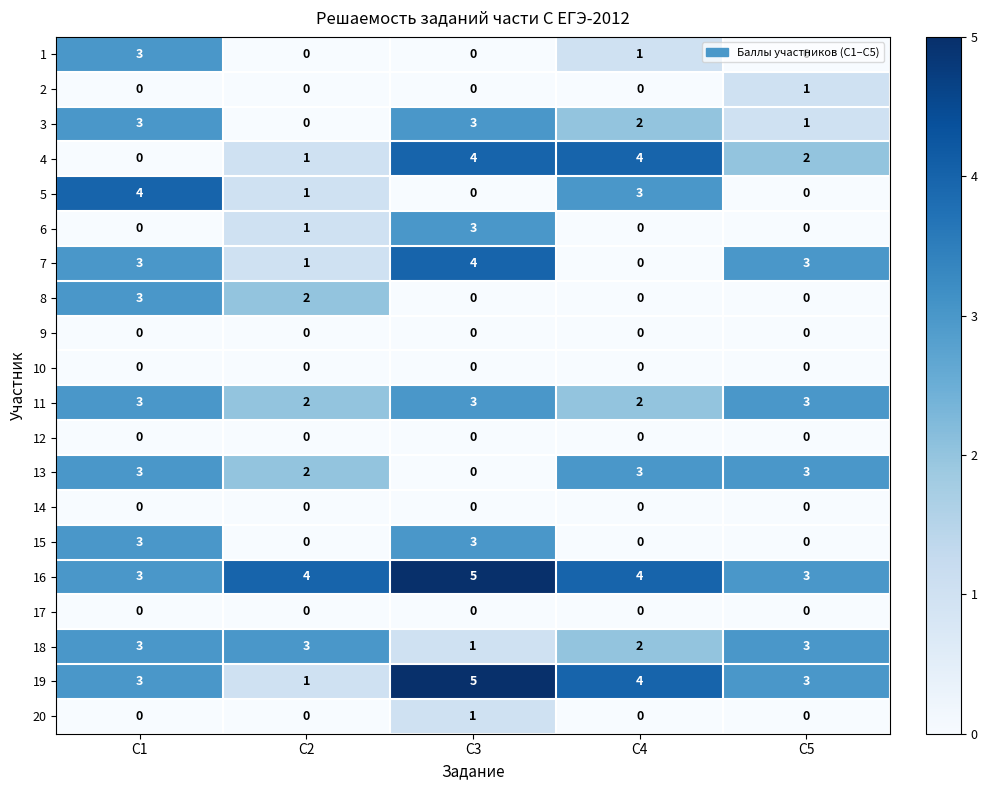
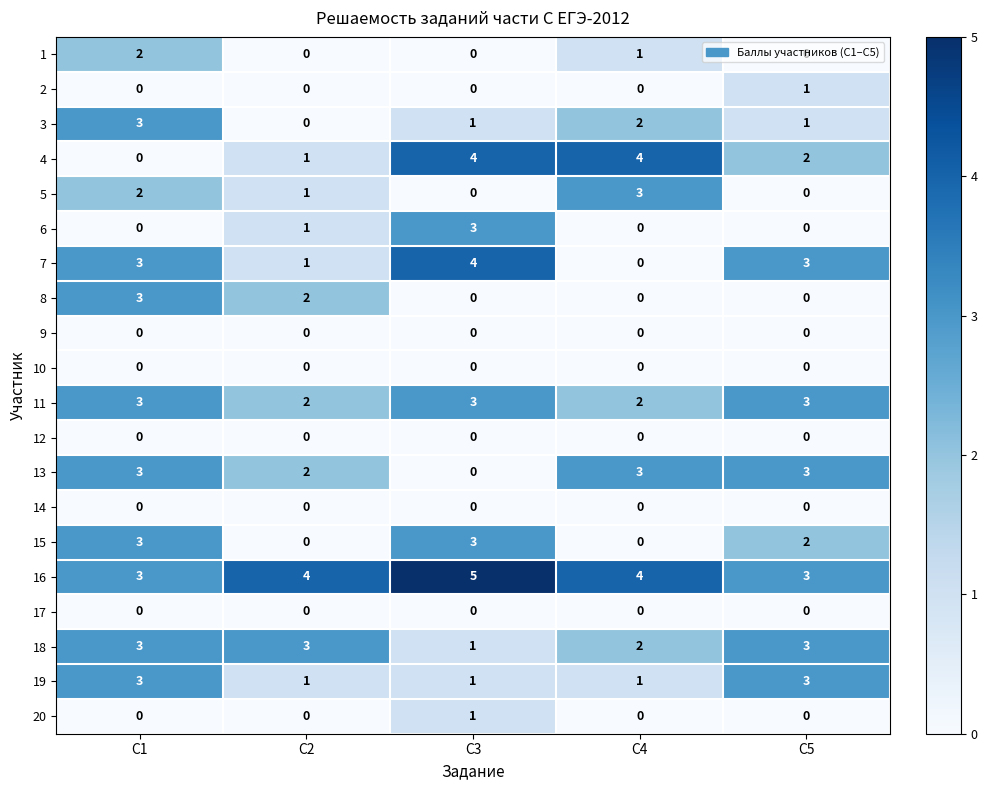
1, С1: 3 -> 2
3, С3: 3 -> 1
5, С1: 4 -> 2
15, С5: 0 -> 2
19, С3: 5 -> 1
19, С4: 4 -> 1
